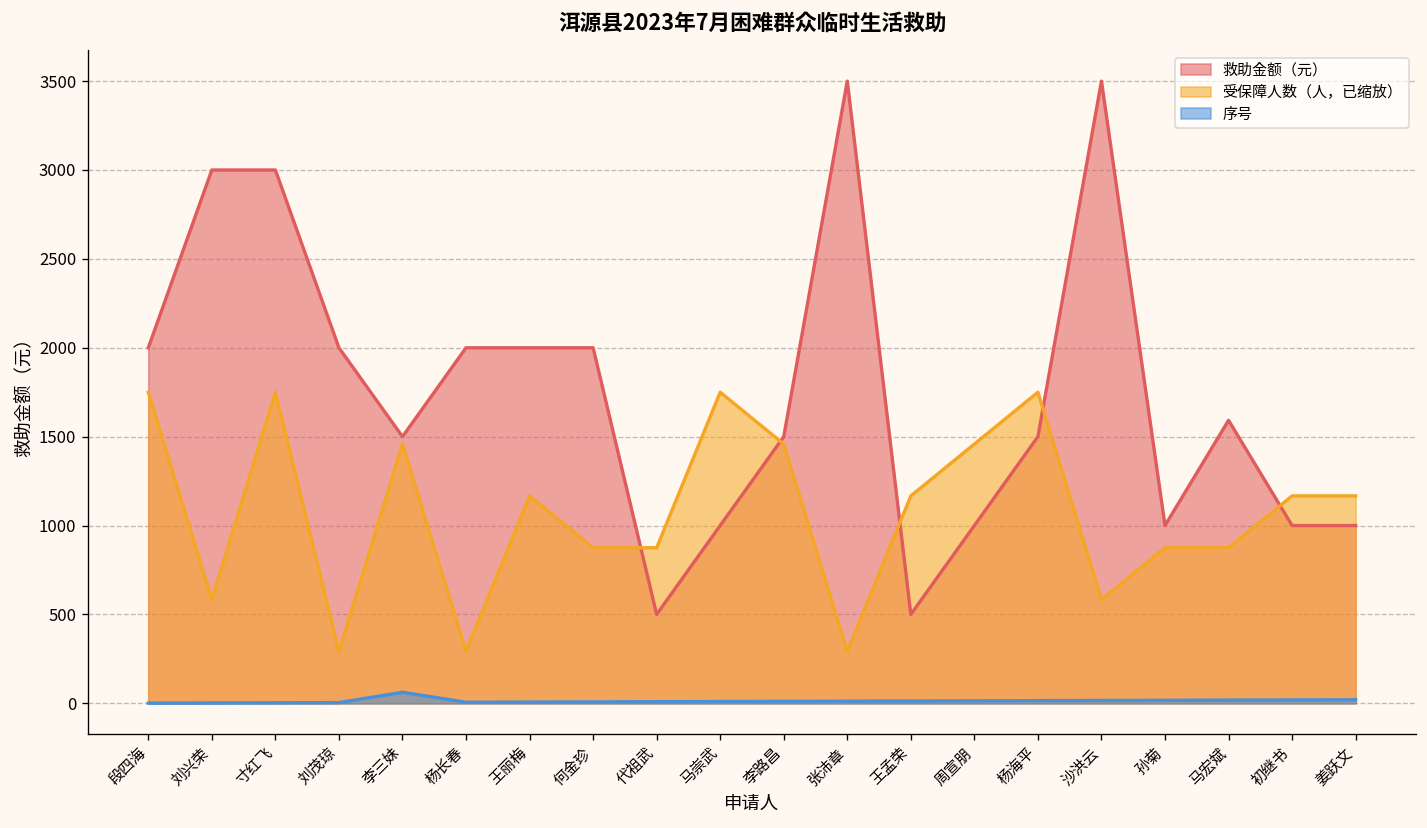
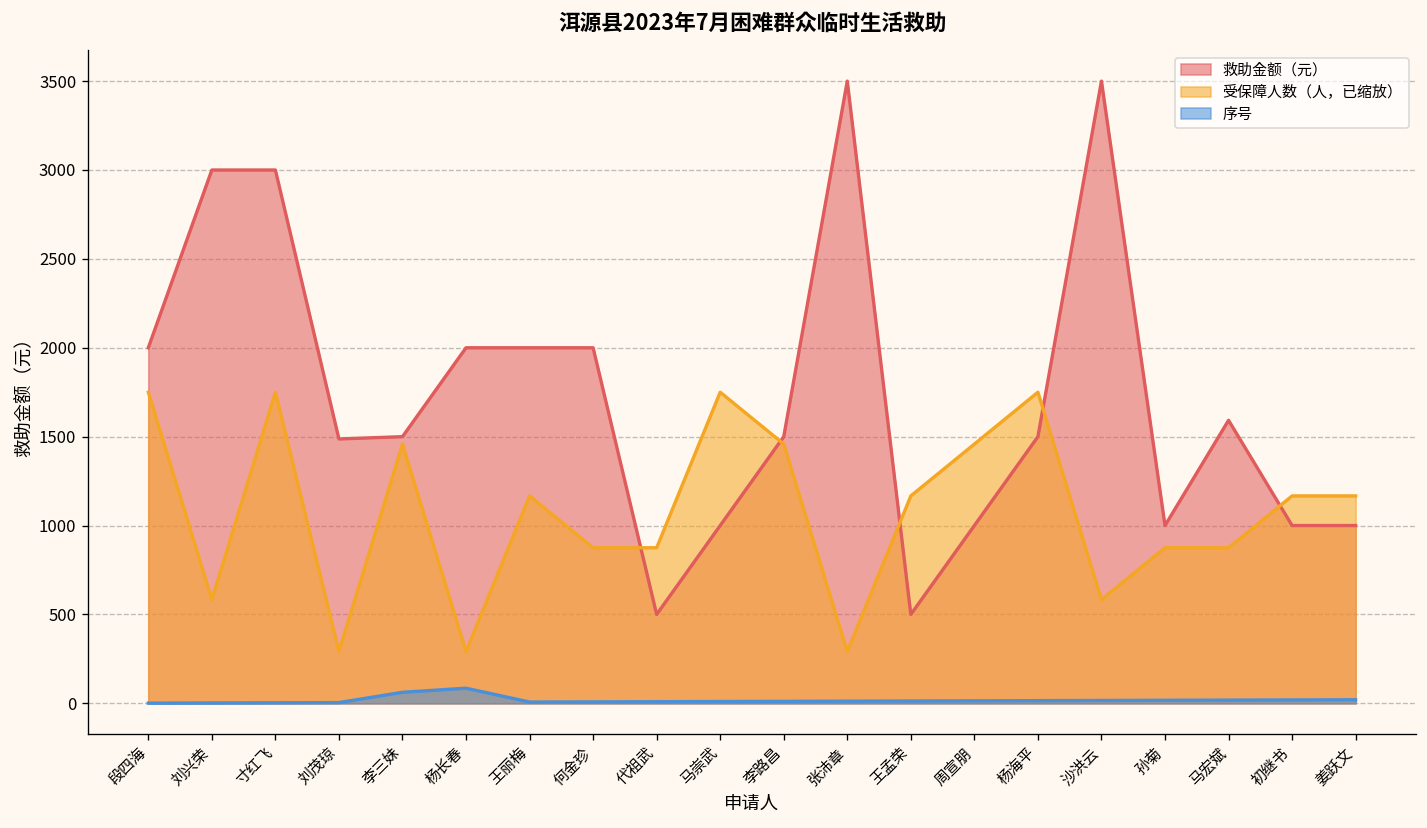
救助金额（元）, 刘茂琼: 2000 -> 1490
序号, 杨长春: 10 -> 90
